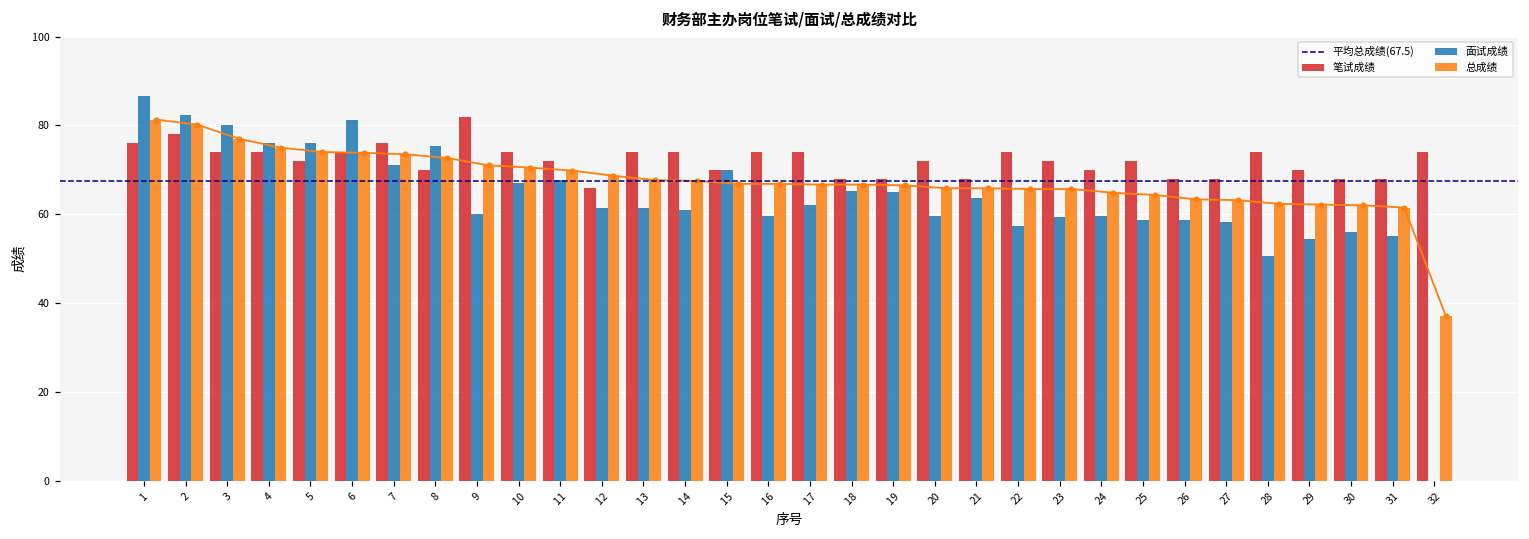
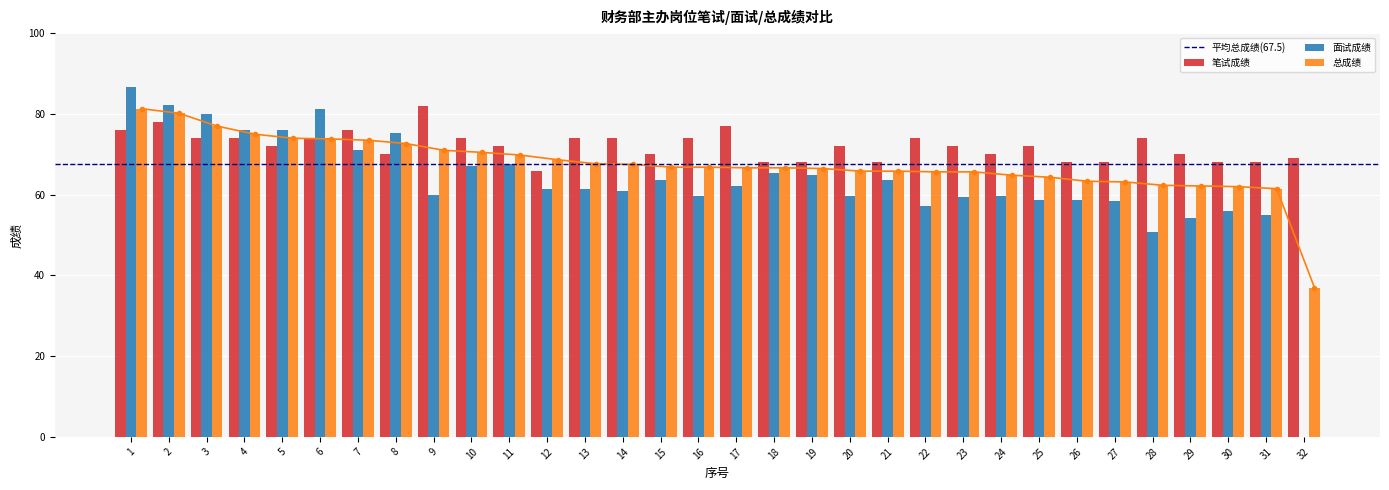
面试成绩, 15: 70 -> 64
笔试成绩, 17: 74 -> 77
笔试成绩, 32: 74 -> 69
